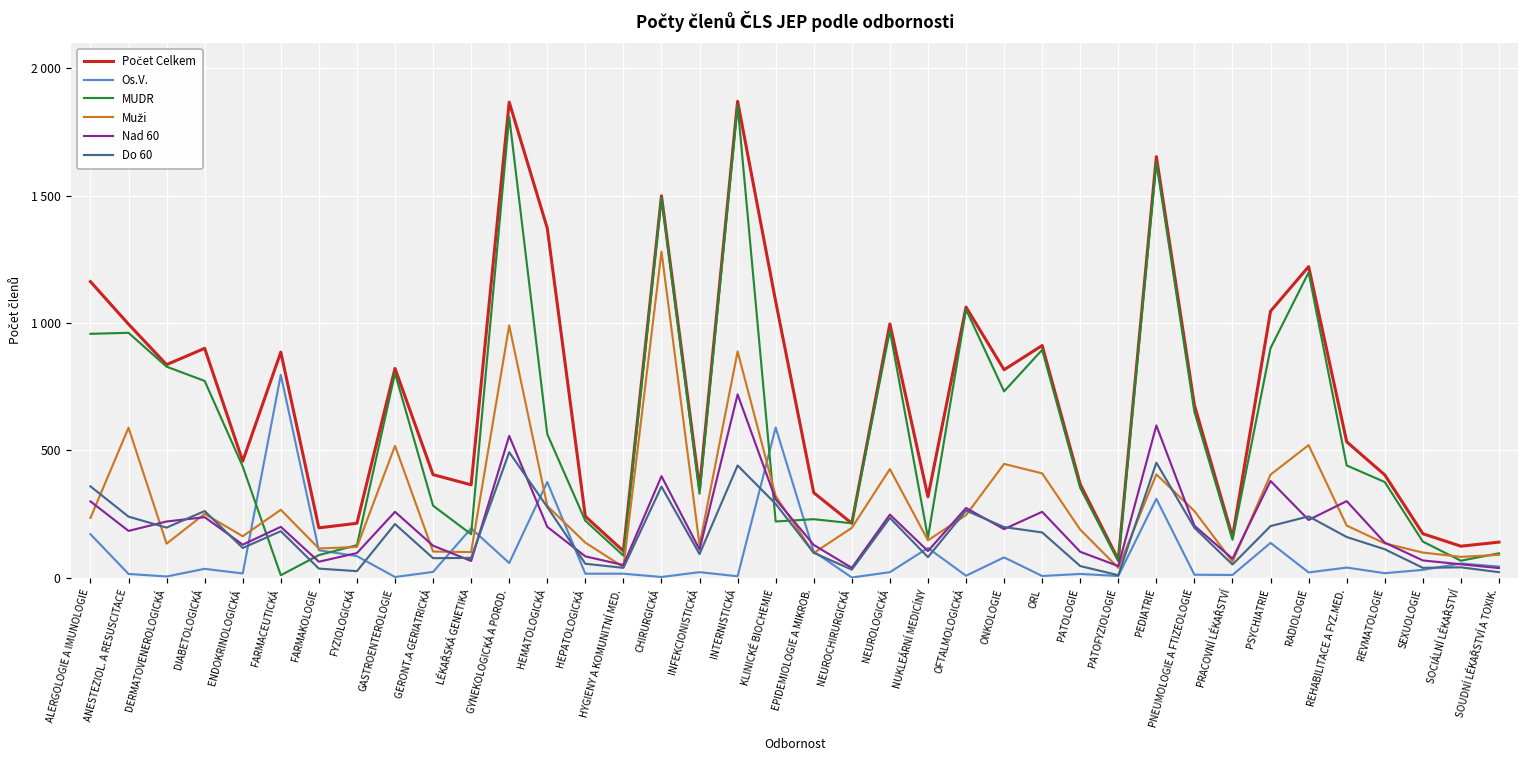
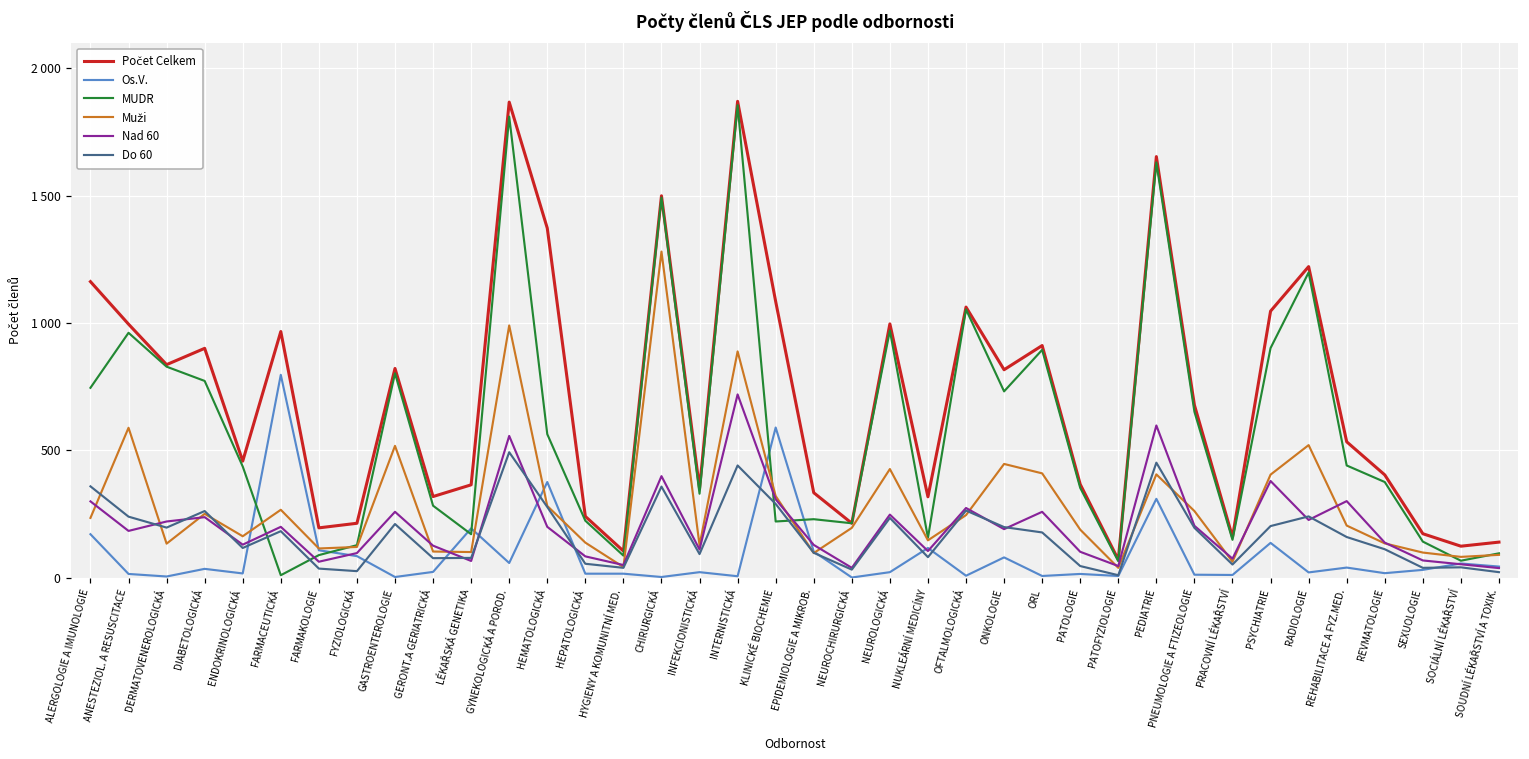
MUDR, ALERGOLOGIE A IMUNOLOGIE: 960 -> 750
Počet Celkem, FARMACEUTICKÁ: 890 -> 970
Počet Celkem, GERONT.A GERIATRICKÁ: 400 -> 320
